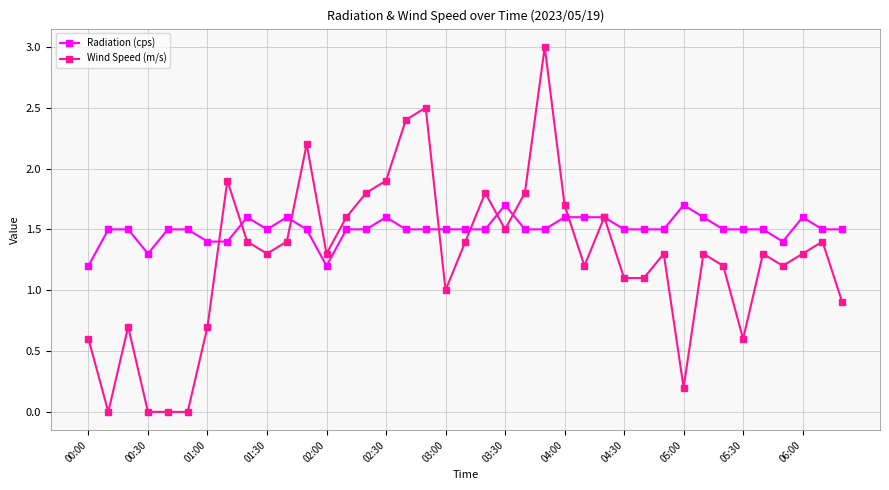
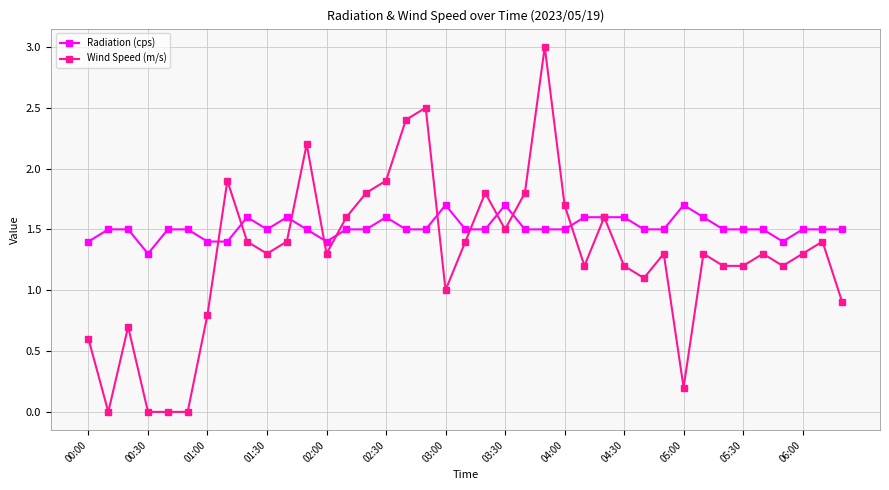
Radiation (cps), 00:00: 1.2 -> 1.4
Wind Speed (m/s), 01:00: 0.7 -> 0.8
Radiation (cps), 02:00: 1.2 -> 1.4
Radiation (cps), 03:00: 1.5 -> 1.7
Radiation (cps), 04:00: 1.6 -> 1.5
Radiation (cps), 04:30: 1.5 -> 1.6
Wind Speed (m/s), 04:30: 1.1 -> 1.2
Wind Speed (m/s), 05:30: 0.6 -> 1.2
Radiation (cps), 06:00: 1.6 -> 1.5
